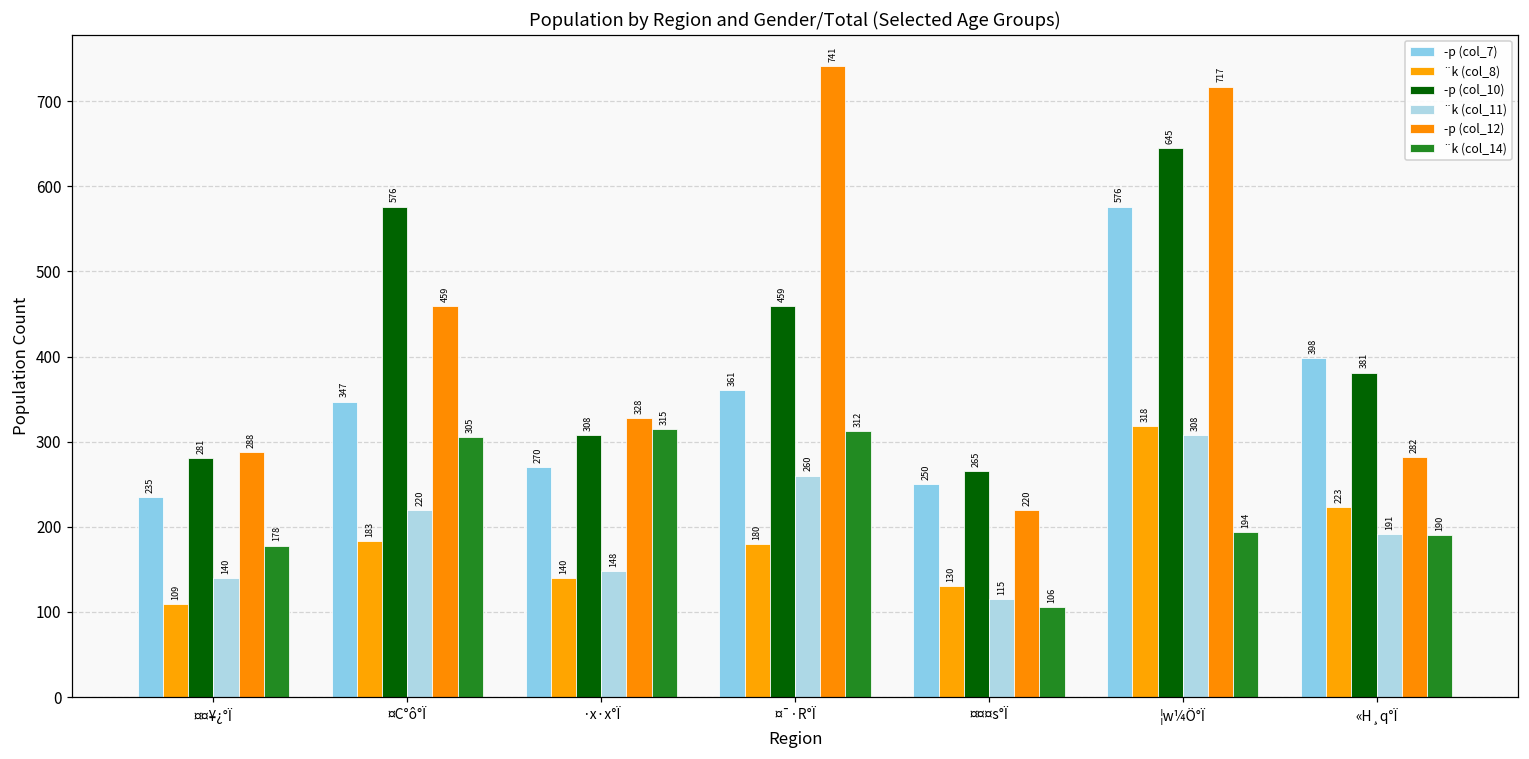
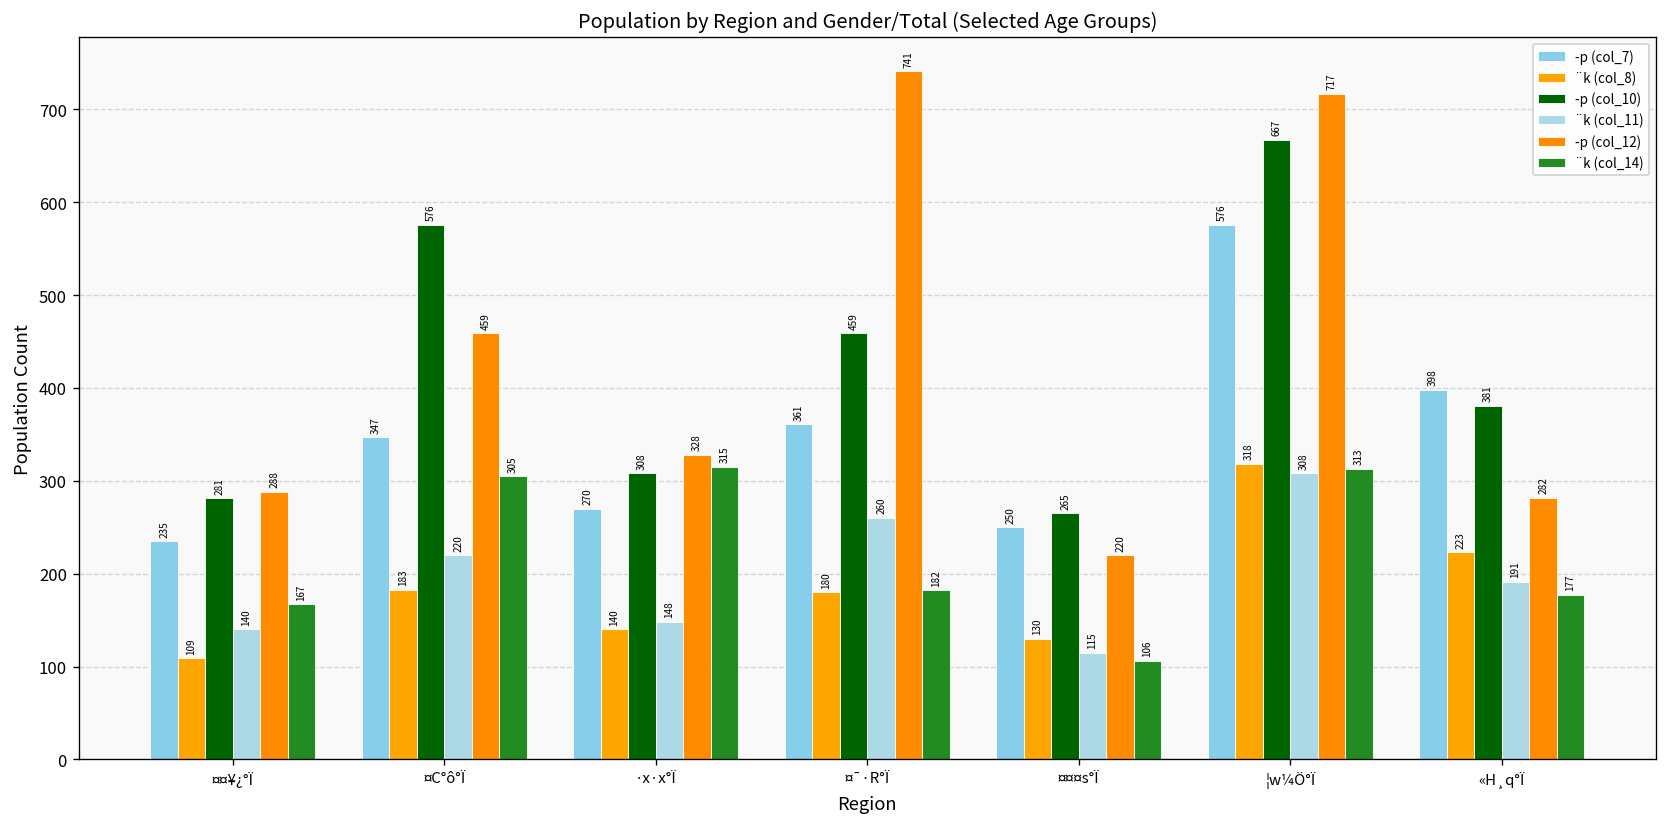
¨k (col_14), ¤¤¥¿°Ï: 178 -> 167
¨k (col_14), ¤¯·R°Ï: 312 -> 182
­p (col_10), ¦w¼Ö°Ï: 645 -> 667
¨k (col_14), ¦w¼Ö°Ï: 194 -> 313
¨k (col_14), «H¸q°Ï: 190 -> 177
